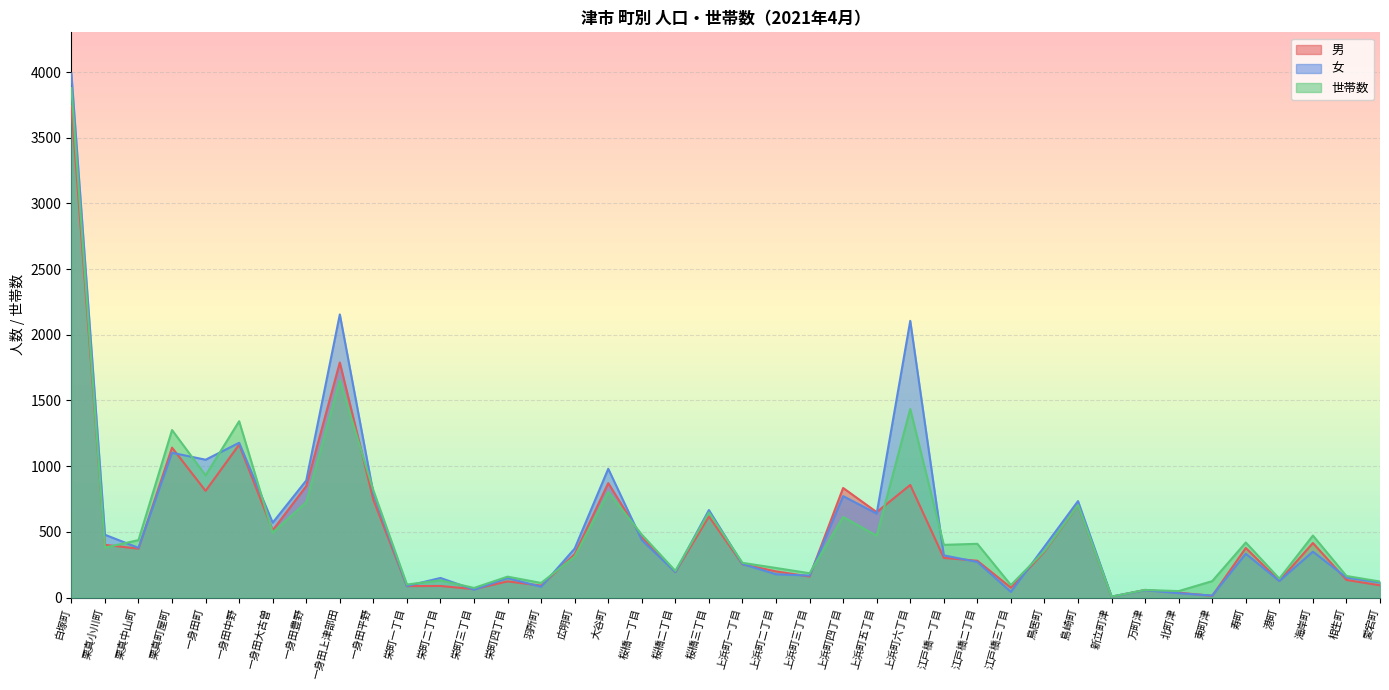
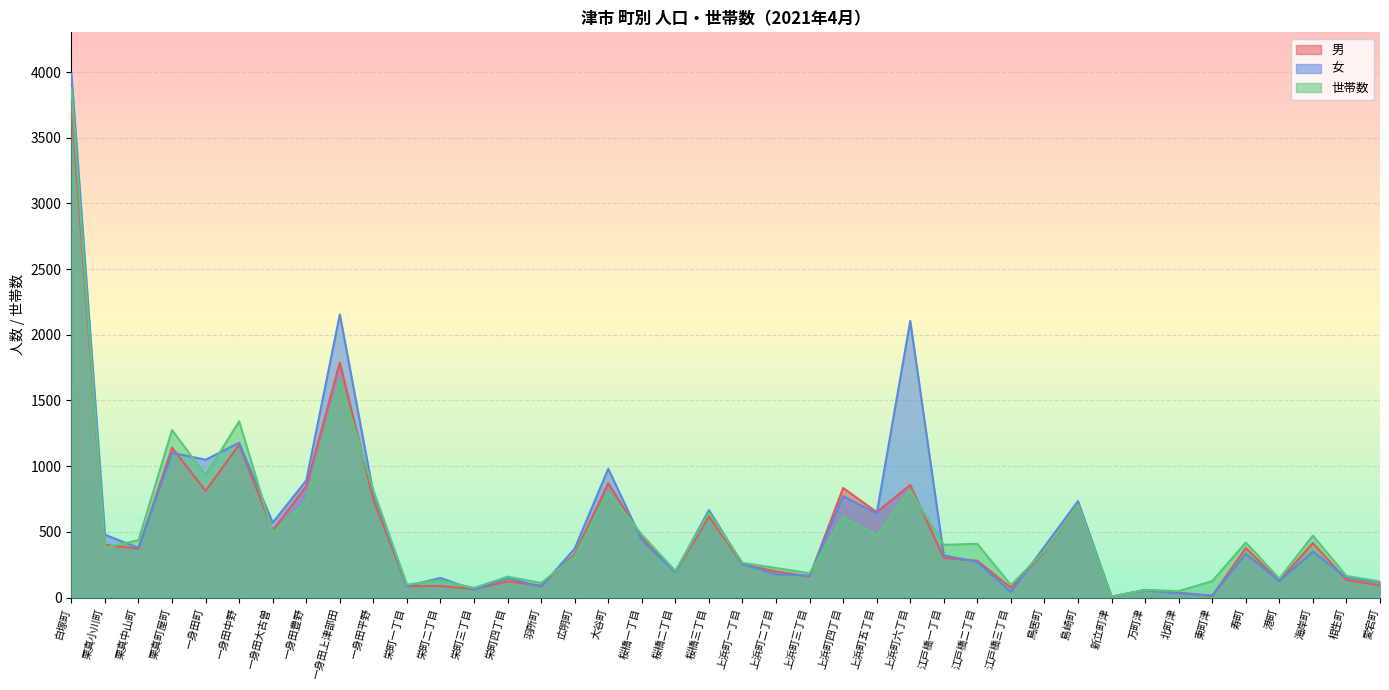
世帯数, 上浜町六丁目: 1440 -> 820
